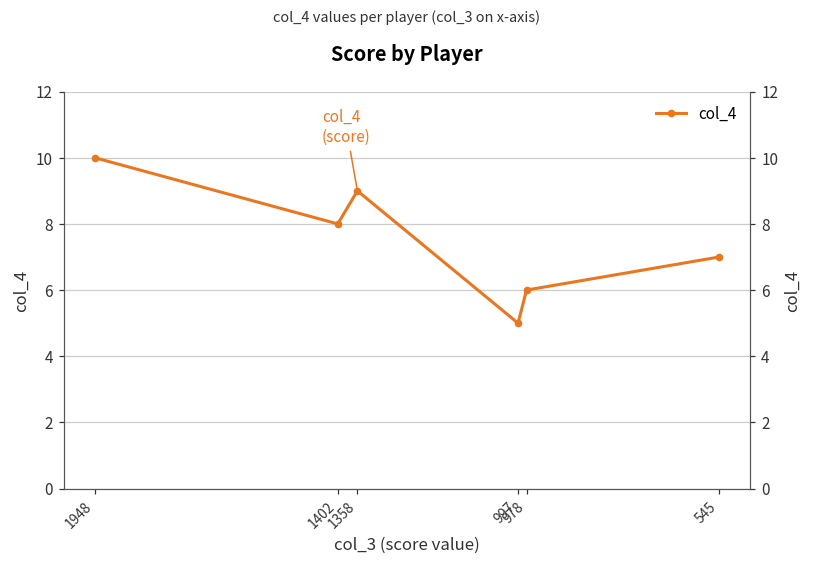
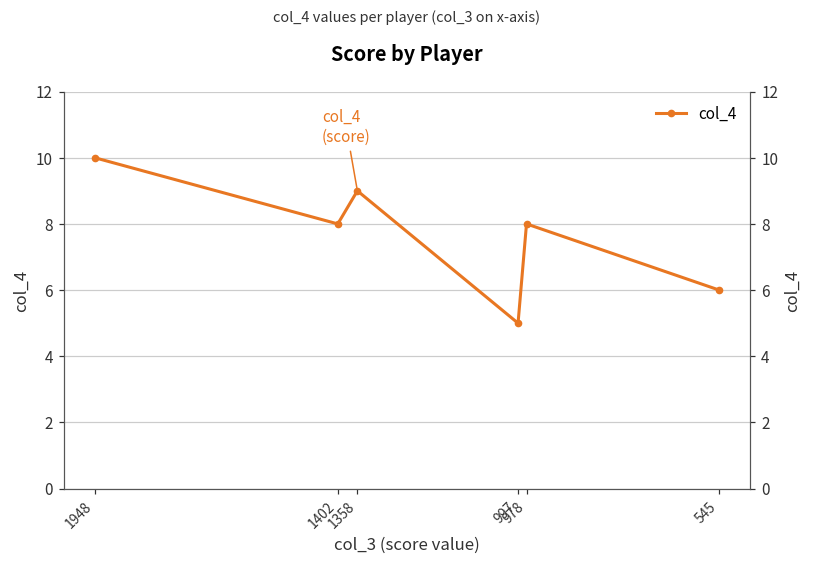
978: 6 -> 8
545: 7 -> 6
